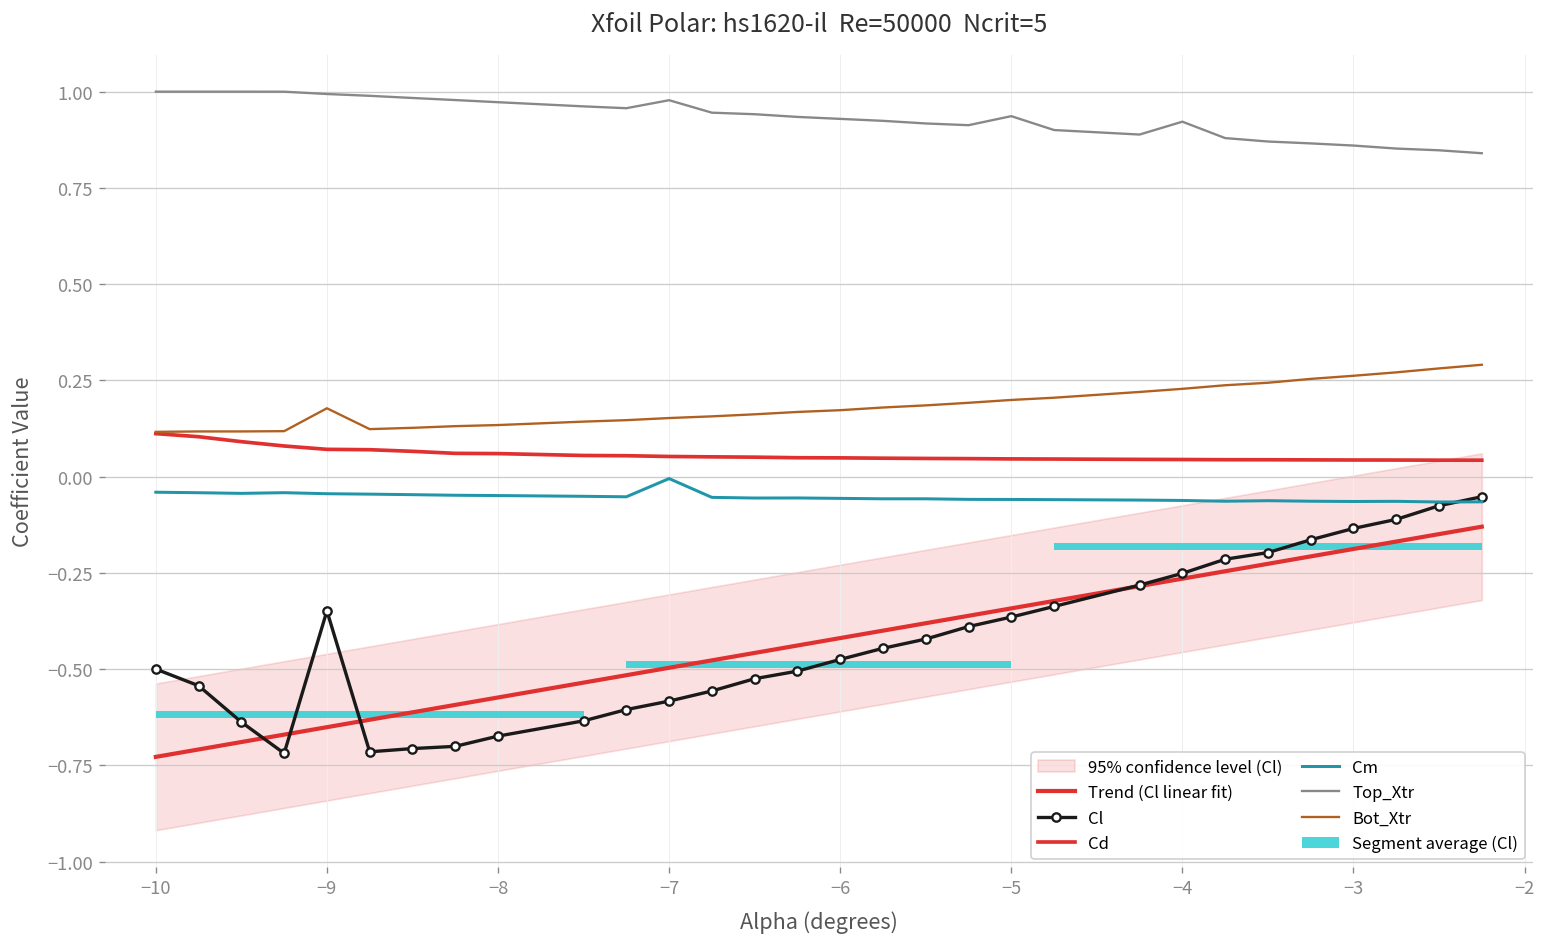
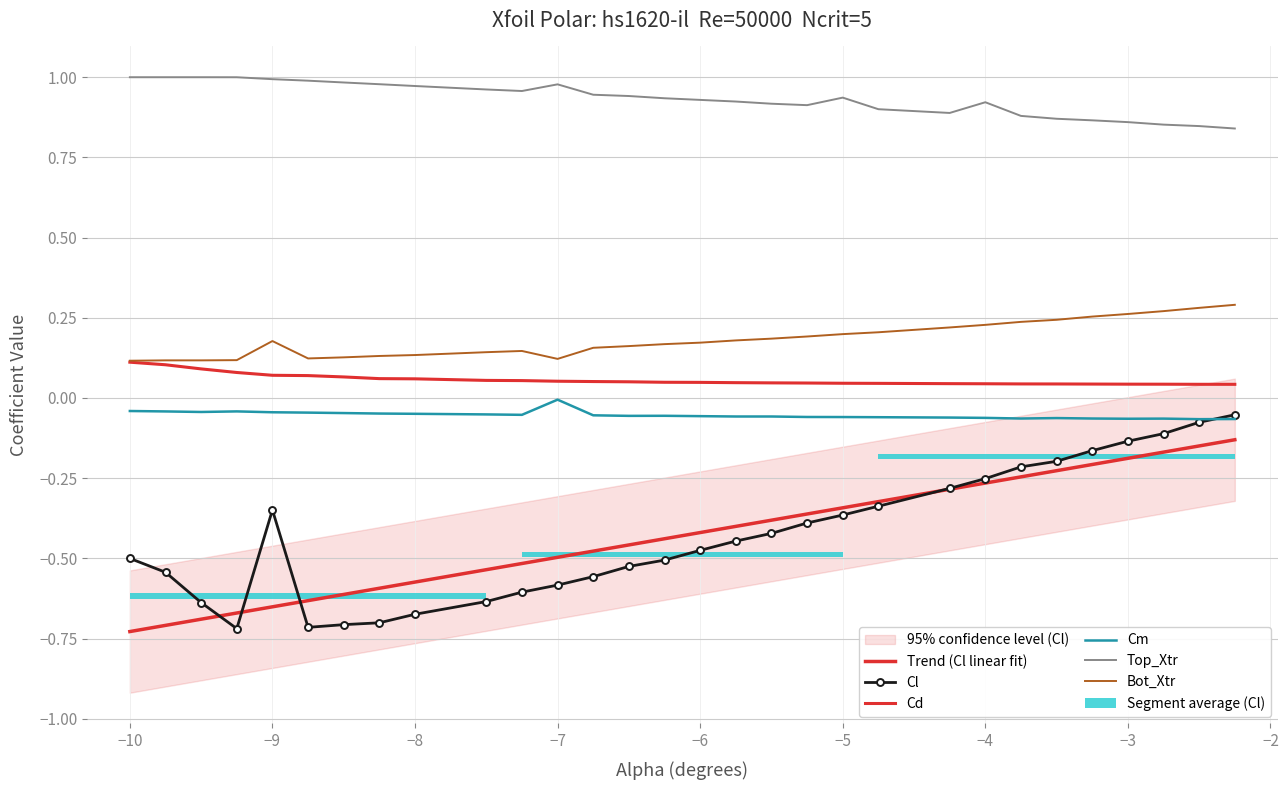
Bot_Xtr, −7: 0.15 -> 0.12
